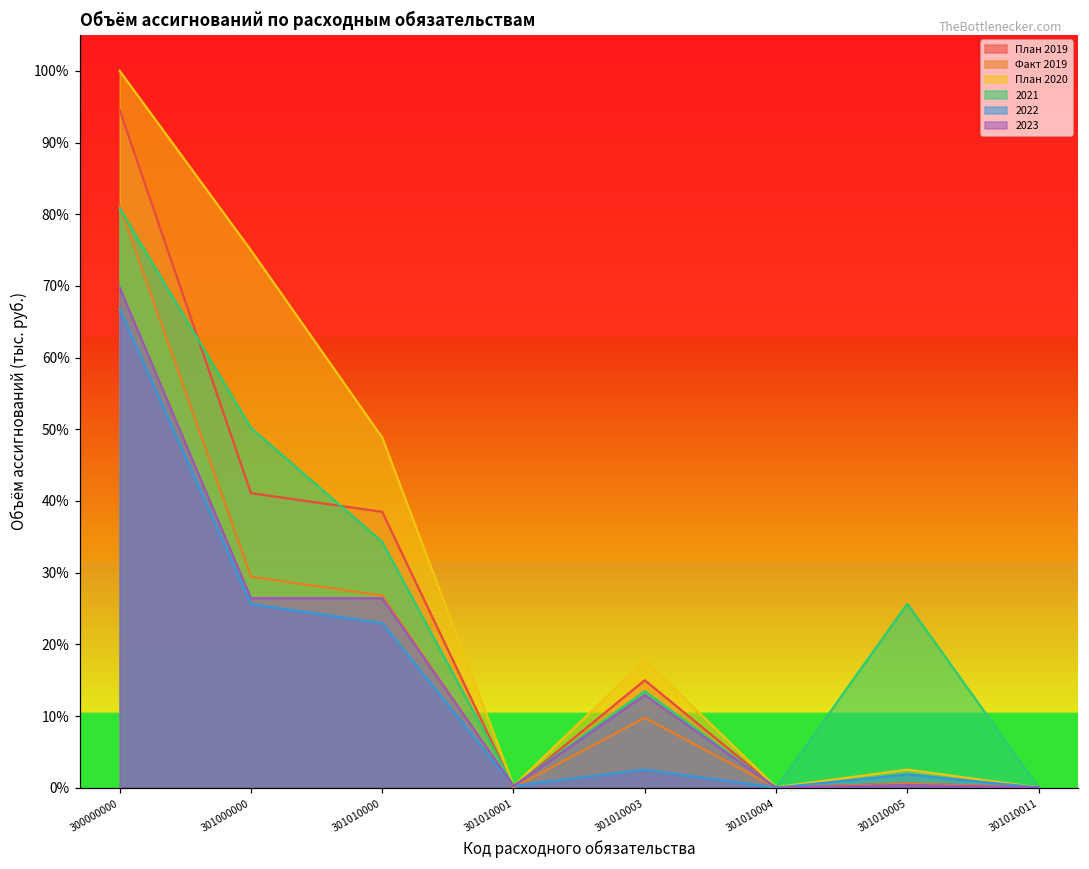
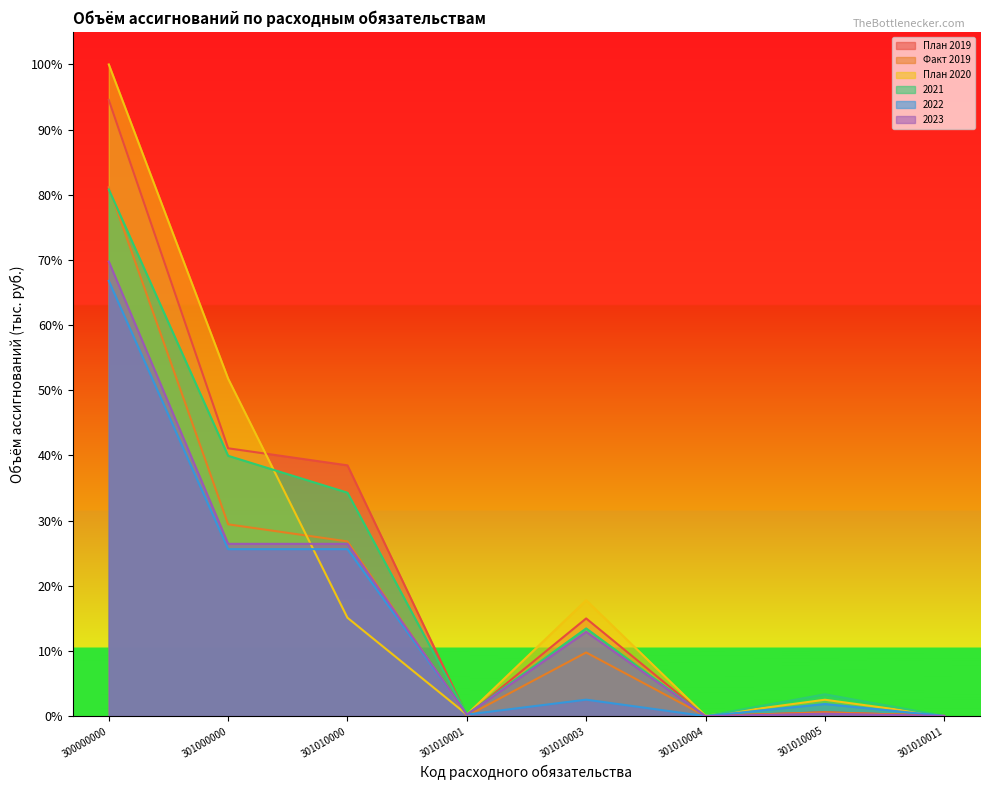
План 2020, 301000000: 75% -> 52%
2021, 301000000: 50% -> 40%
План 2020, 301010000: 49% -> 15%
2022, 301010000: 23% -> 26%
2021, 301010005: 26% -> 3%
